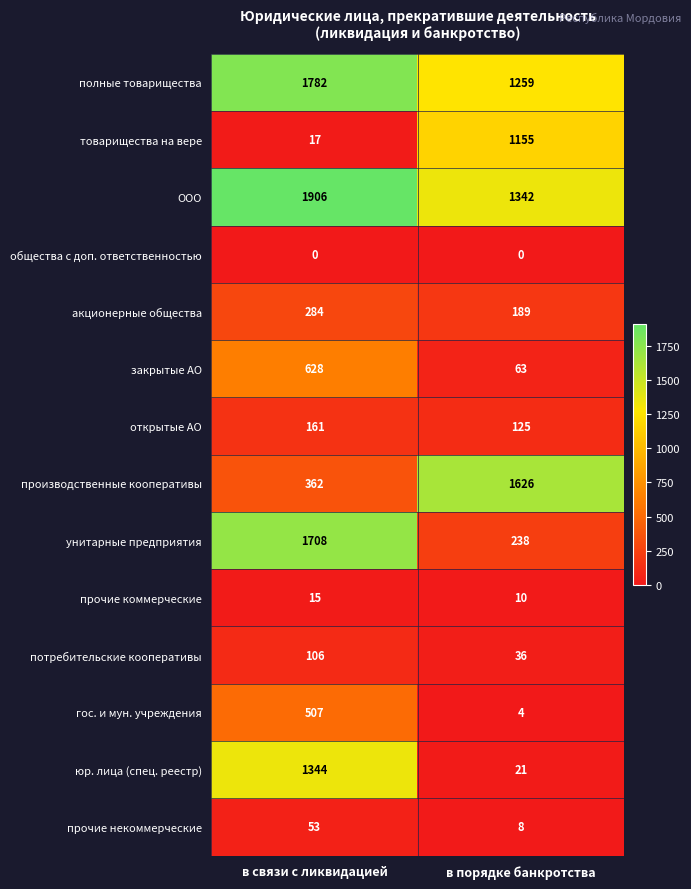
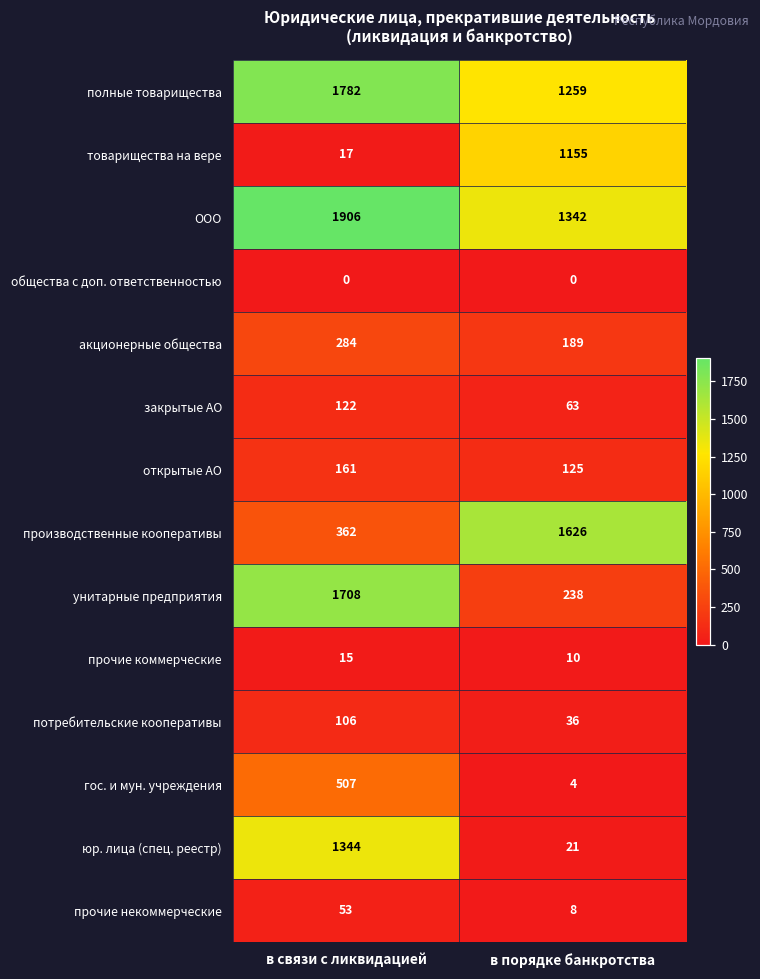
закрытые АО, в связи с ликвидацией: 628 -> 122
